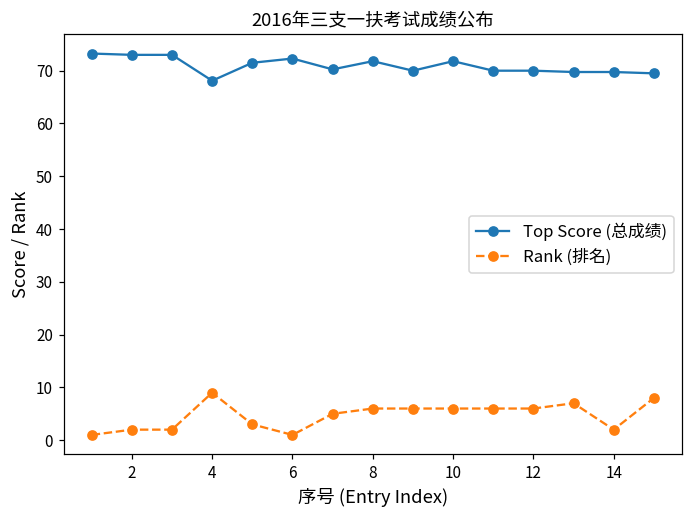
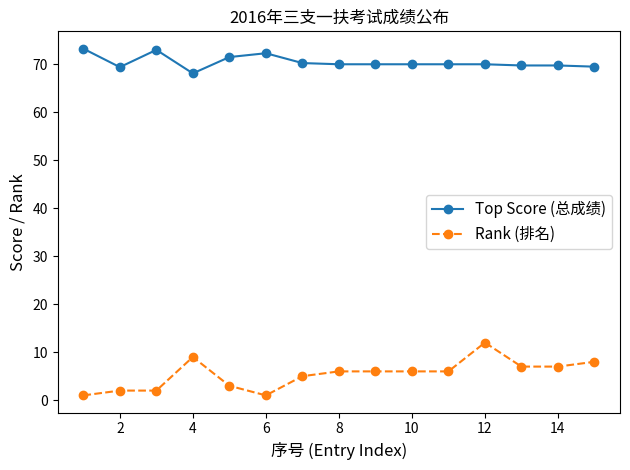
Top Score (总成绩), 2: 73 -> 69
Top Score (总成绩), 8: 72 -> 70
Top Score (总成绩), 10: 72 -> 70
Rank (排名), 12: 6 -> 12
Rank (排名), 14: 2 -> 7
